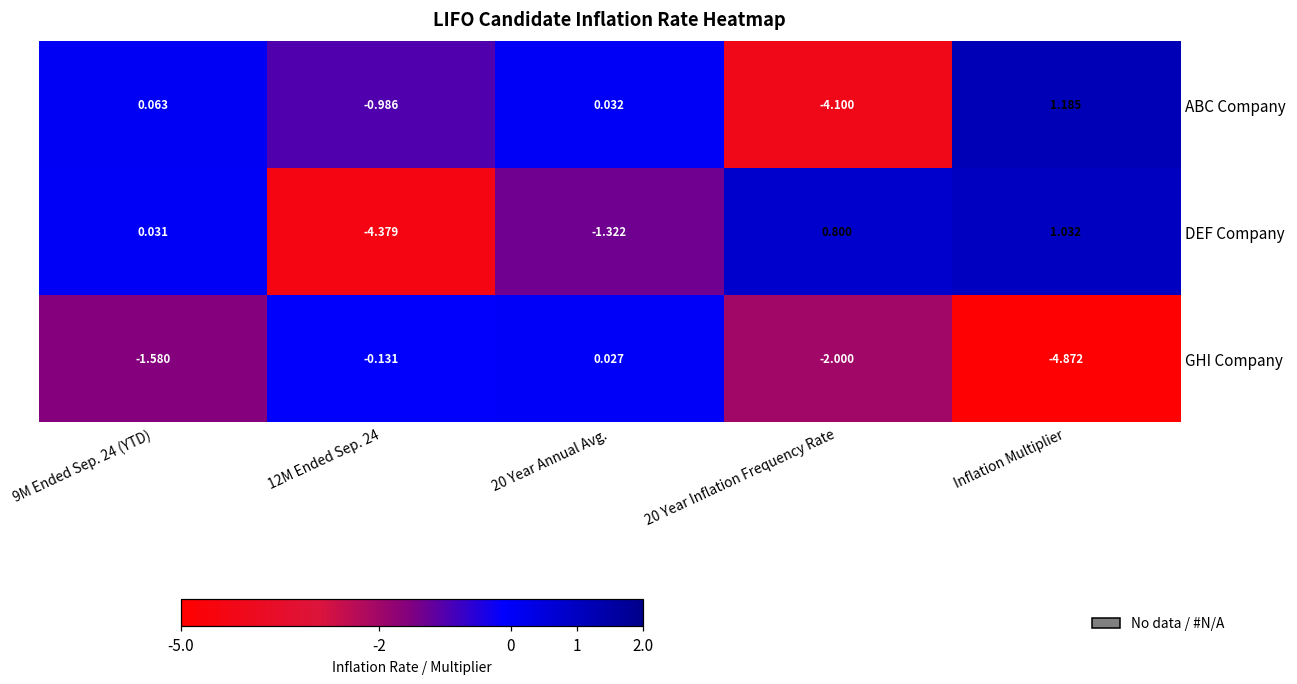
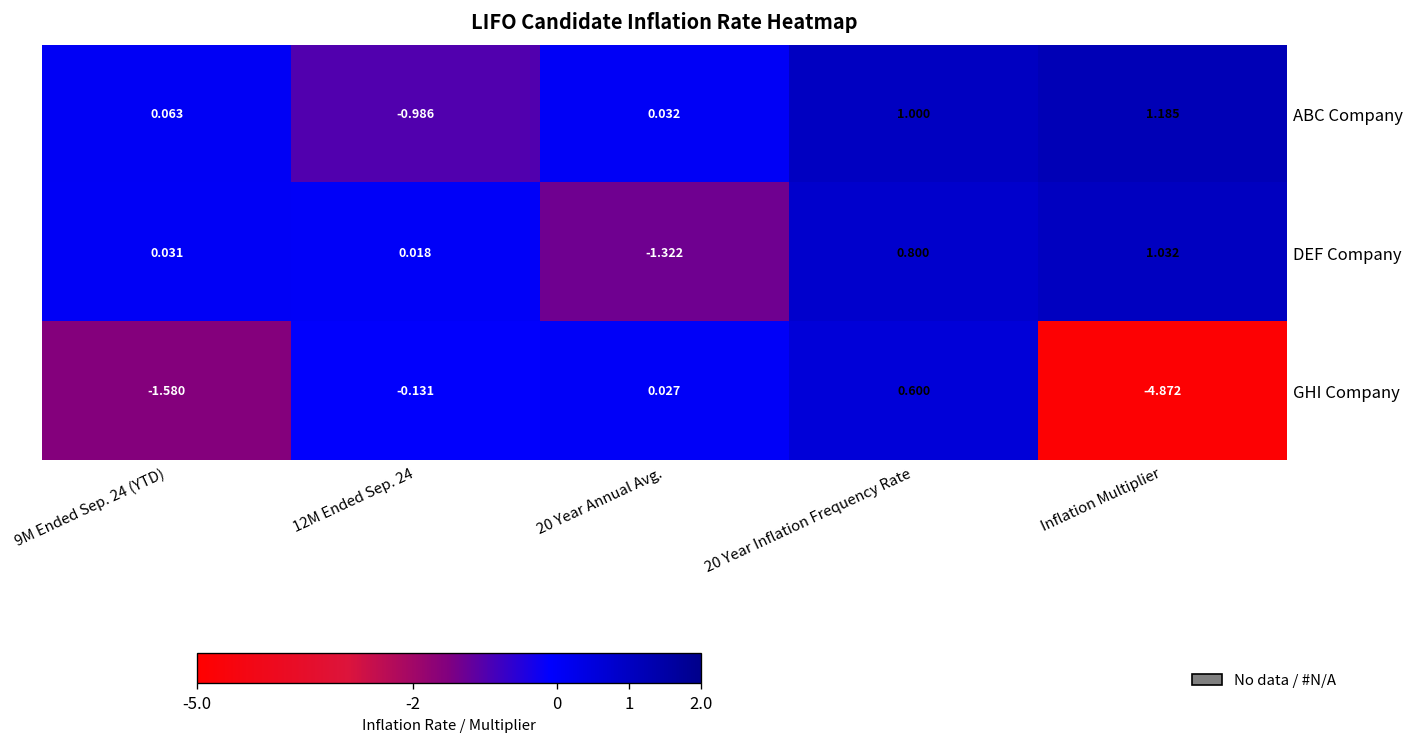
ABC Company, 20 Year Inflation Frequency Rate: -4.100 -> 1.000
DEF Company, 12M Ended Sep. 24: -4.379 -> 0.018
GHI Company, 20 Year Inflation Frequency Rate: -2.000 -> 0.600
